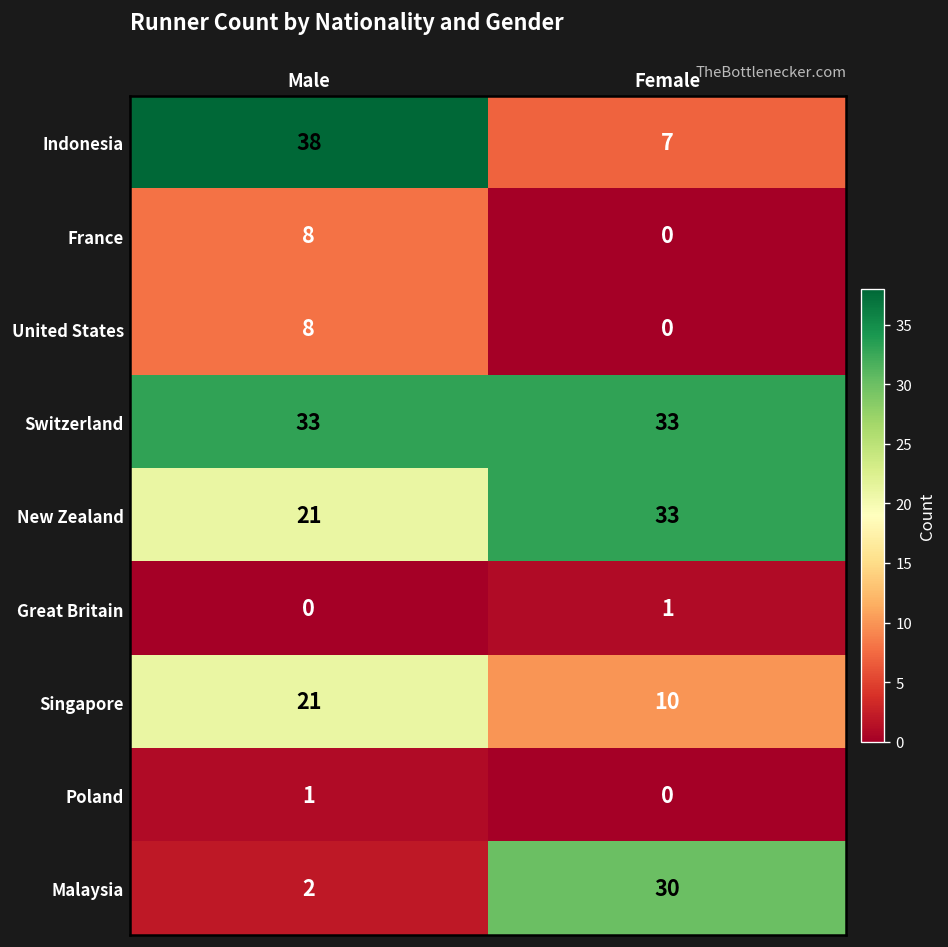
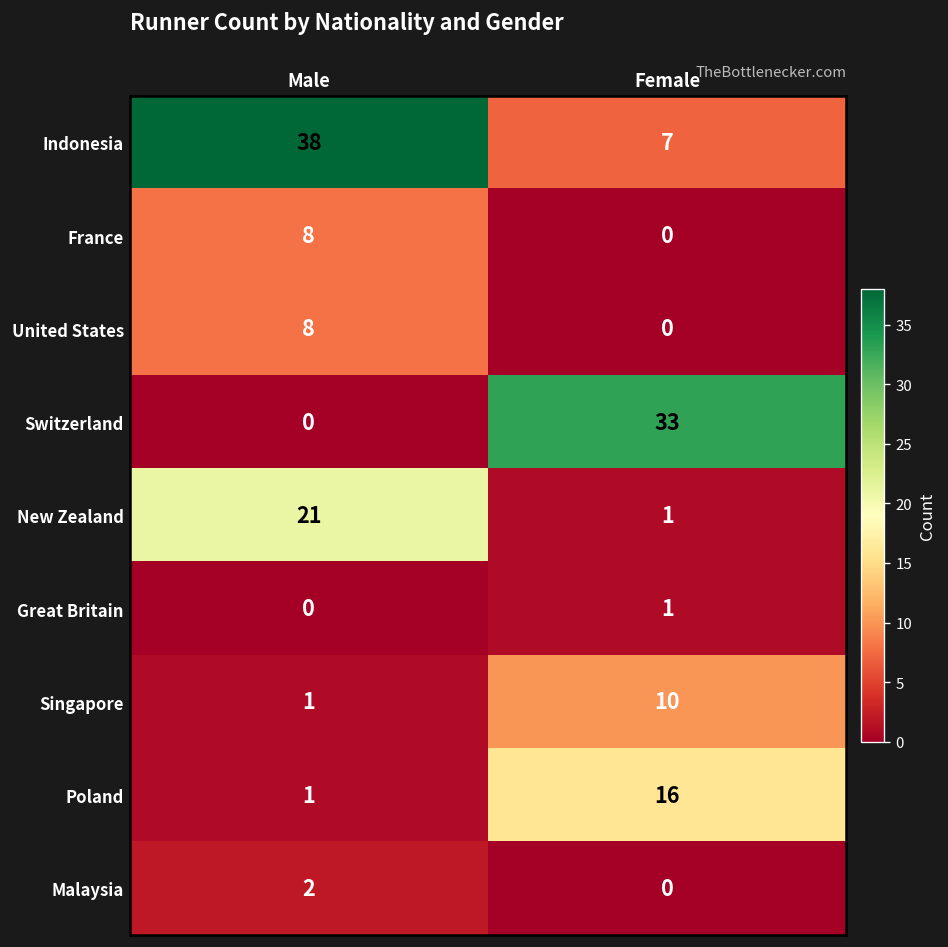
Switzerland, Male: 33 -> 0
New Zealand, Female: 33 -> 1
Singapore, Male: 21 -> 1
Poland, Female: 0 -> 16
Malaysia, Female: 30 -> 0
